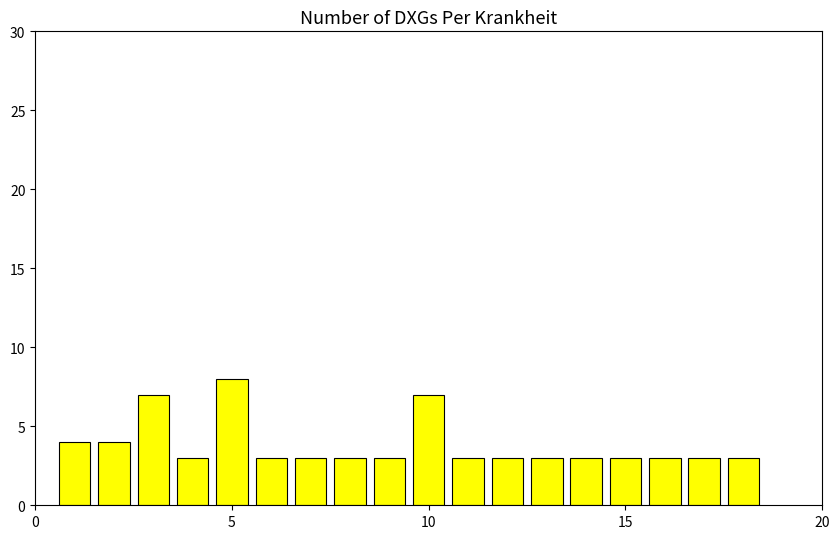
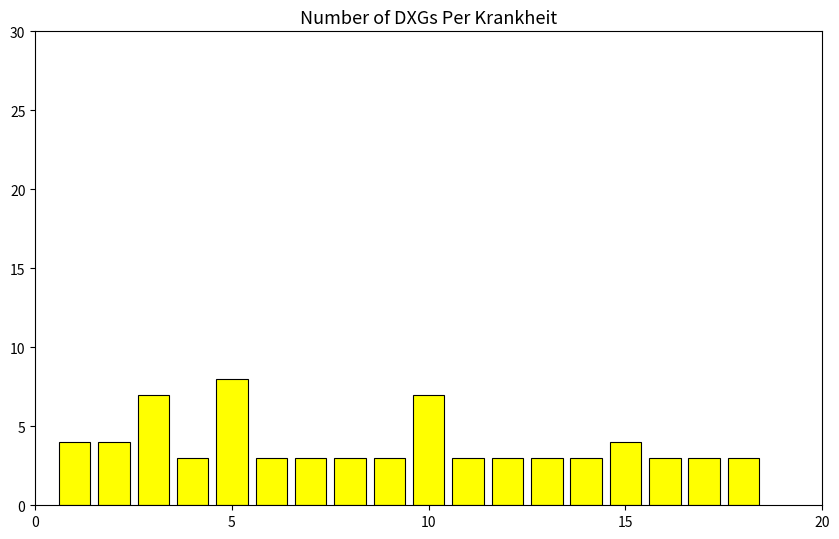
15: 3 -> 4
